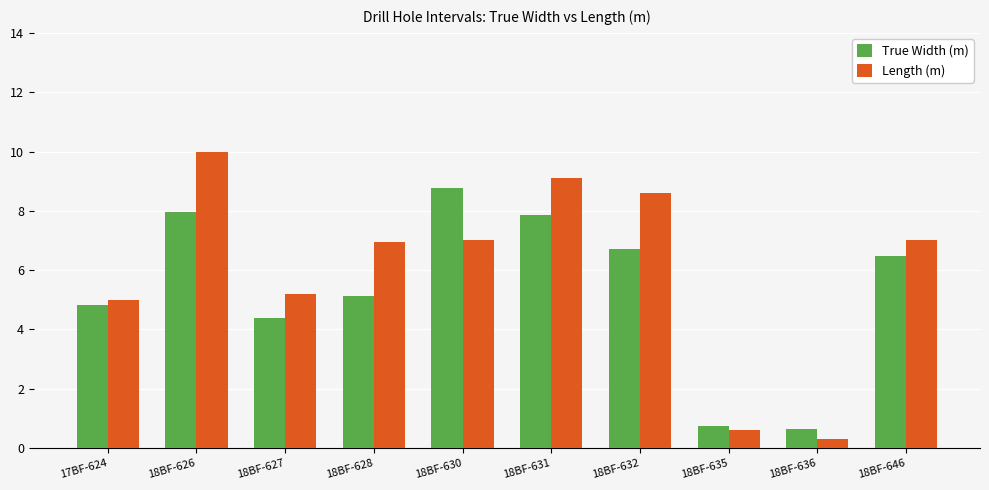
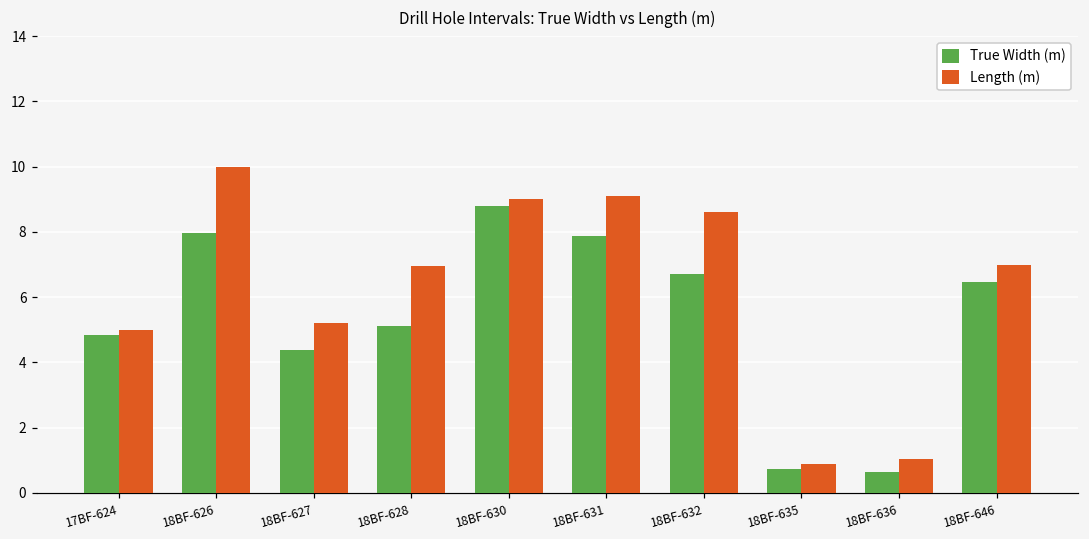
Length (m), 18BF-630: 7 -> 9
Length (m), 18BF-635: 0.6 -> 0.9
Length (m), 18BF-636: 0.3 -> 1.0
